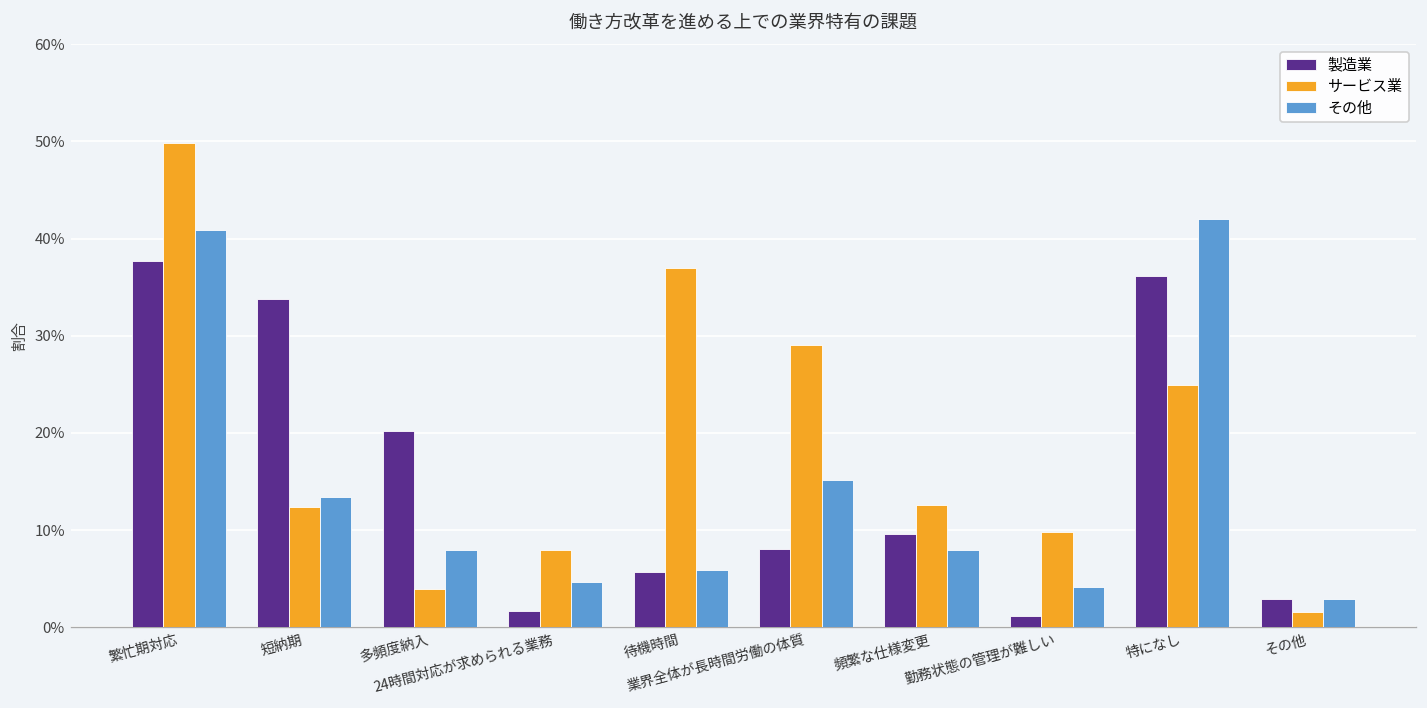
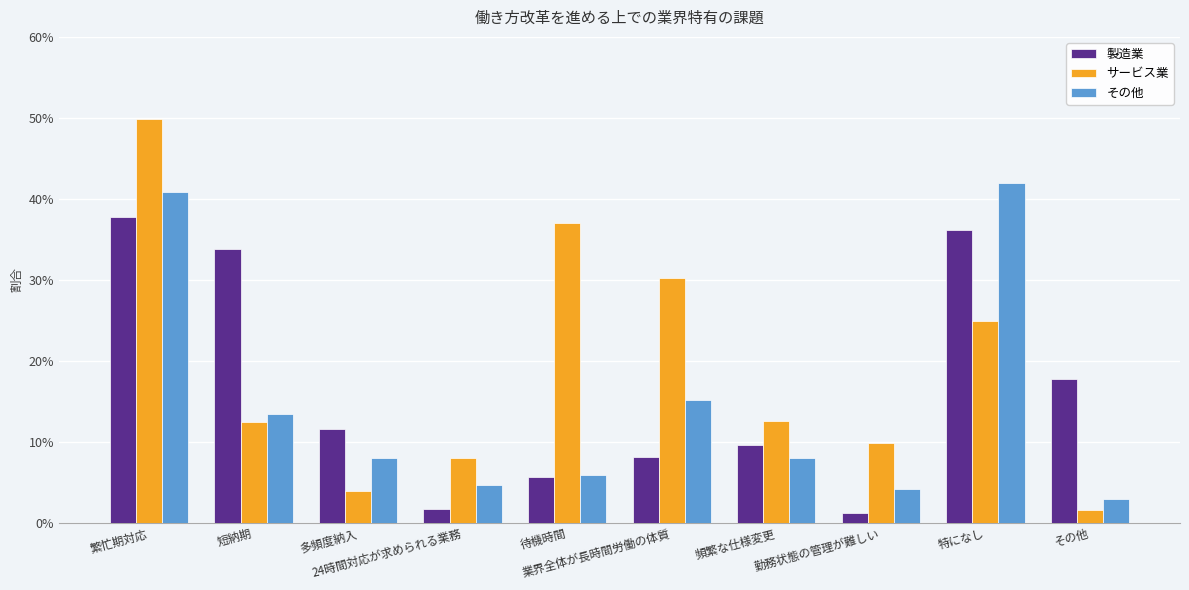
製造業, 多頻度納入: 20% -> 12%
サービス業, 業界全体が長時間労働の体質: 29% -> 30%
製造業, その他: 3% -> 18%
